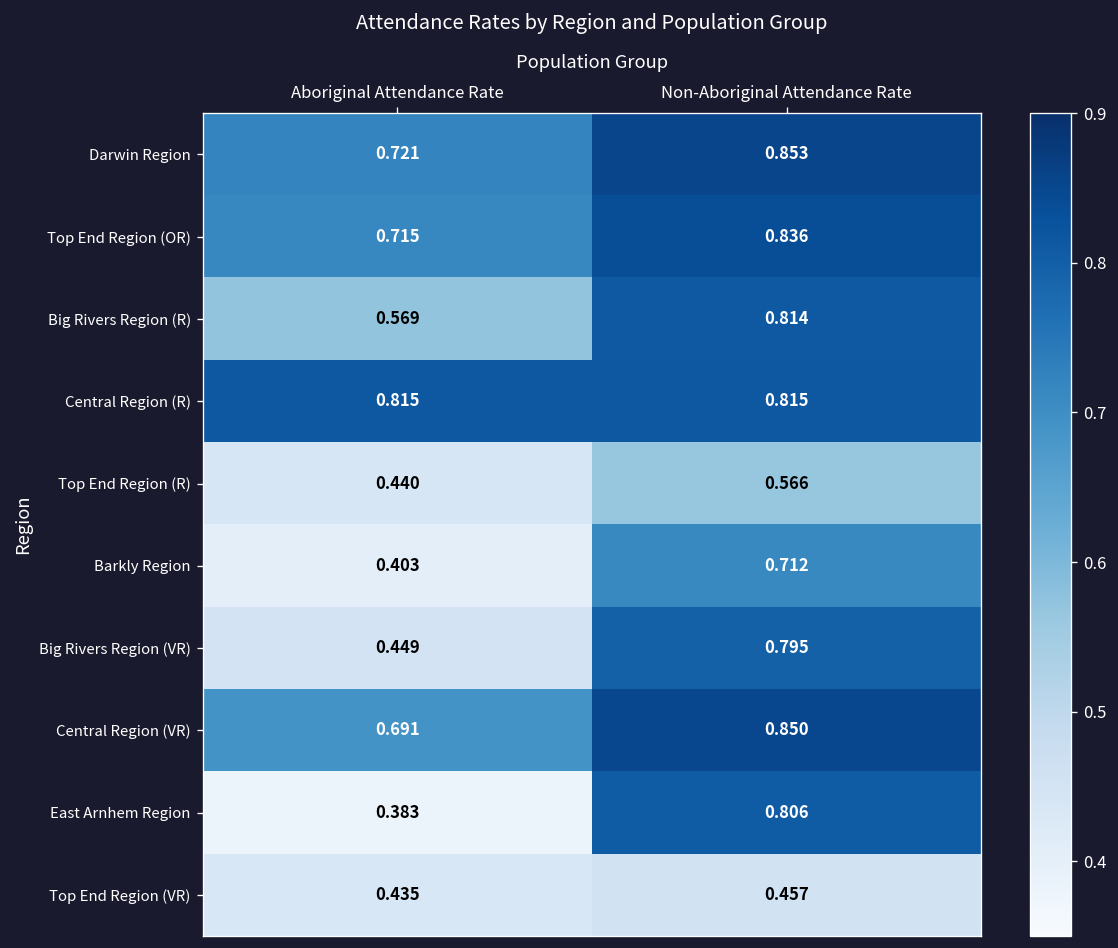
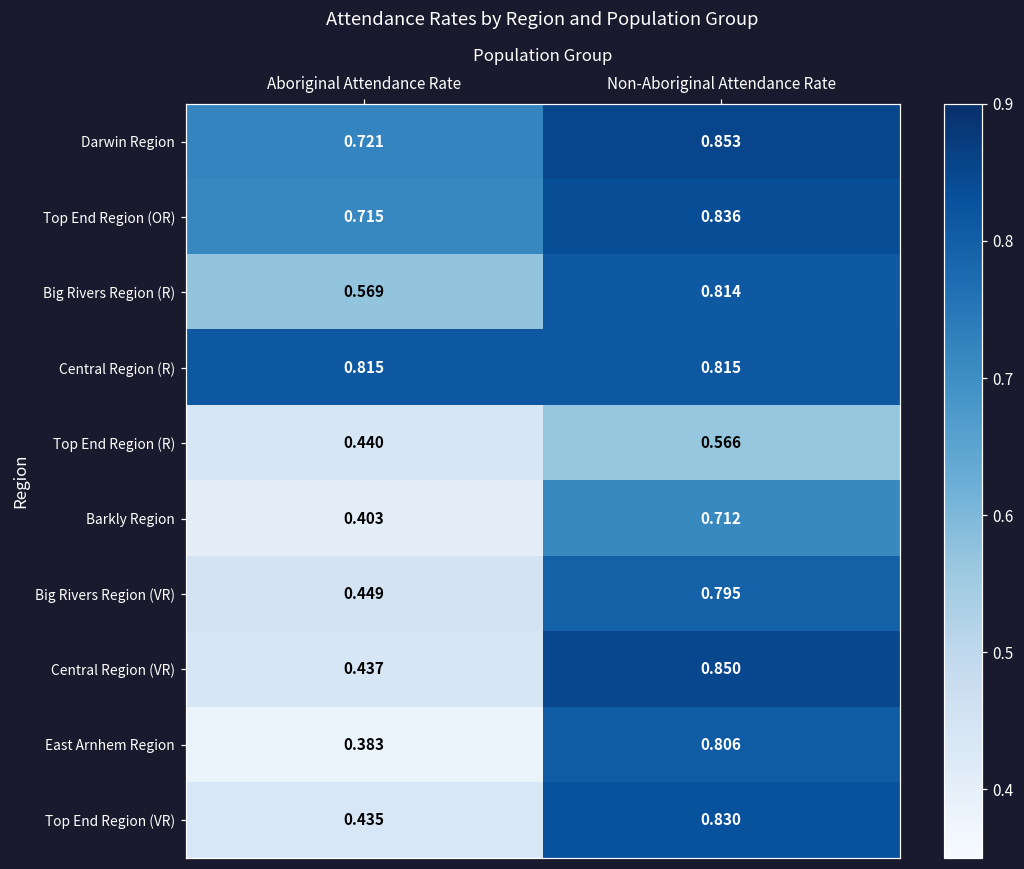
Central Region (VR), Aboriginal Attendance Rate: 0.691 -> 0.437
Top End Region (VR), Non-Aboriginal Attendance Rate: 0.457 -> 0.830
